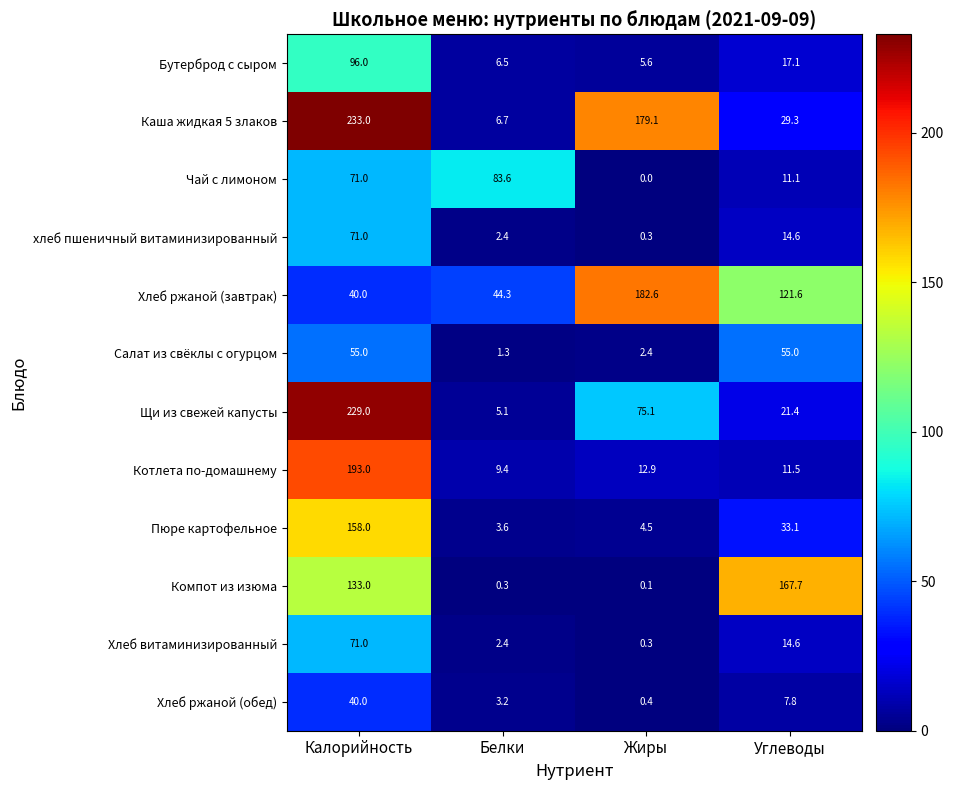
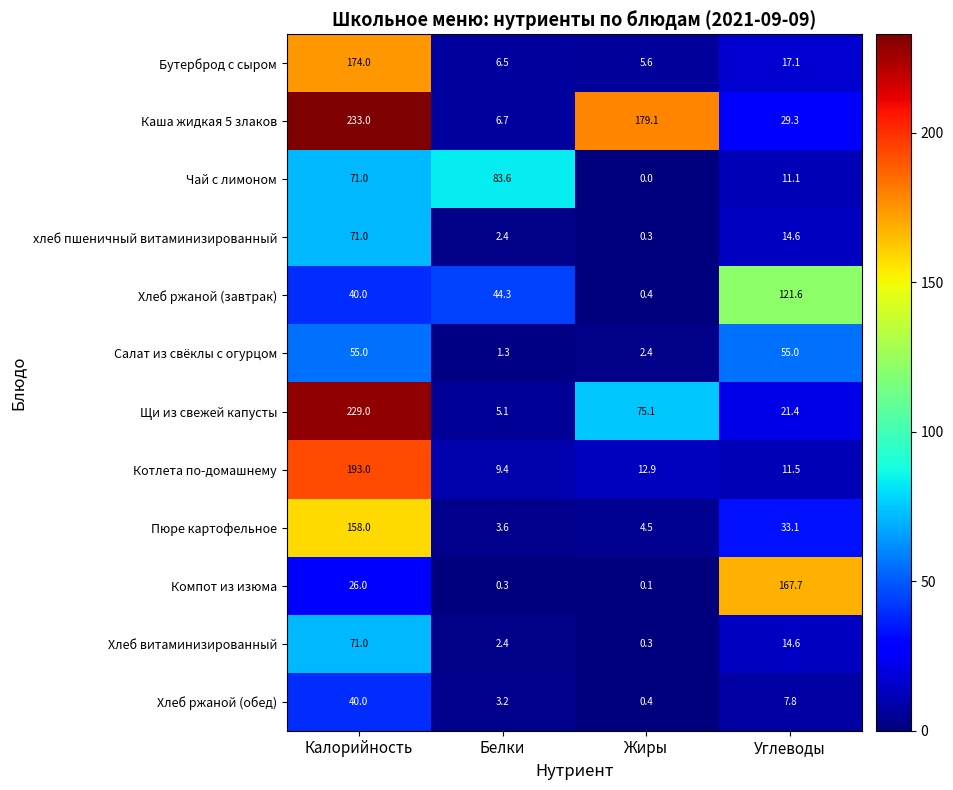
Бутерброд с сыром, Калорийность: 96.0 -> 174.0
Хлеб ржаной (завтрак), Жиры: 182.6 -> 0.4
Компот из изюма, Калорийность: 133.0 -> 26.0
